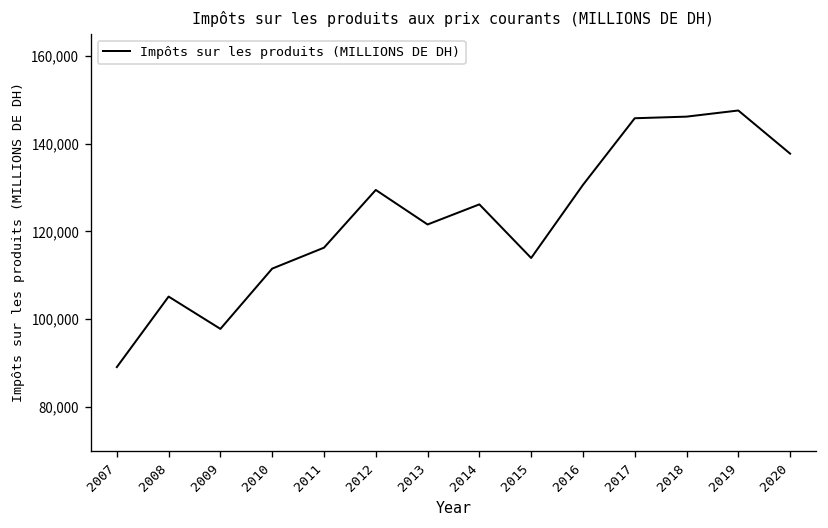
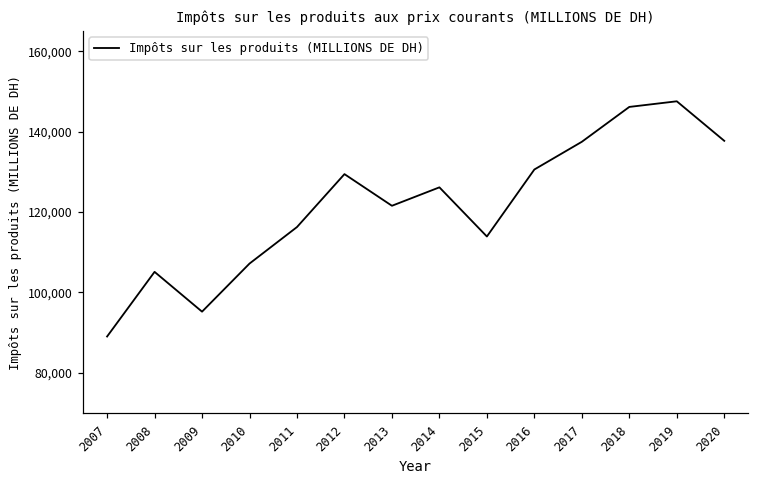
2009: 98,000 -> 95,000
2010: 112,000 -> 107,000
2017: 146,000 -> 137,000
